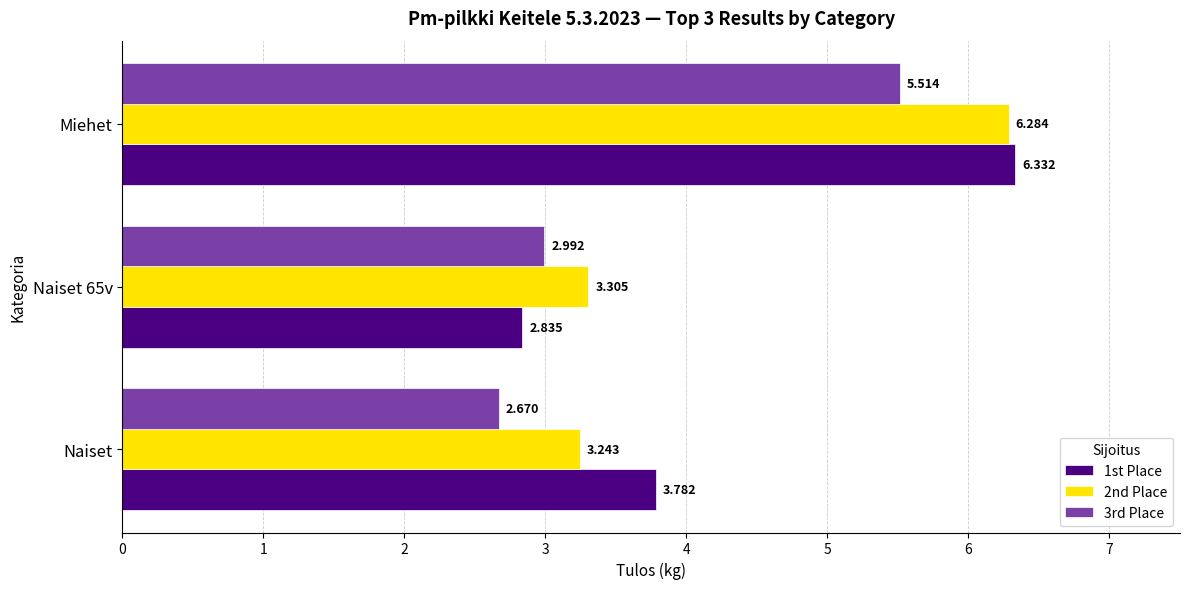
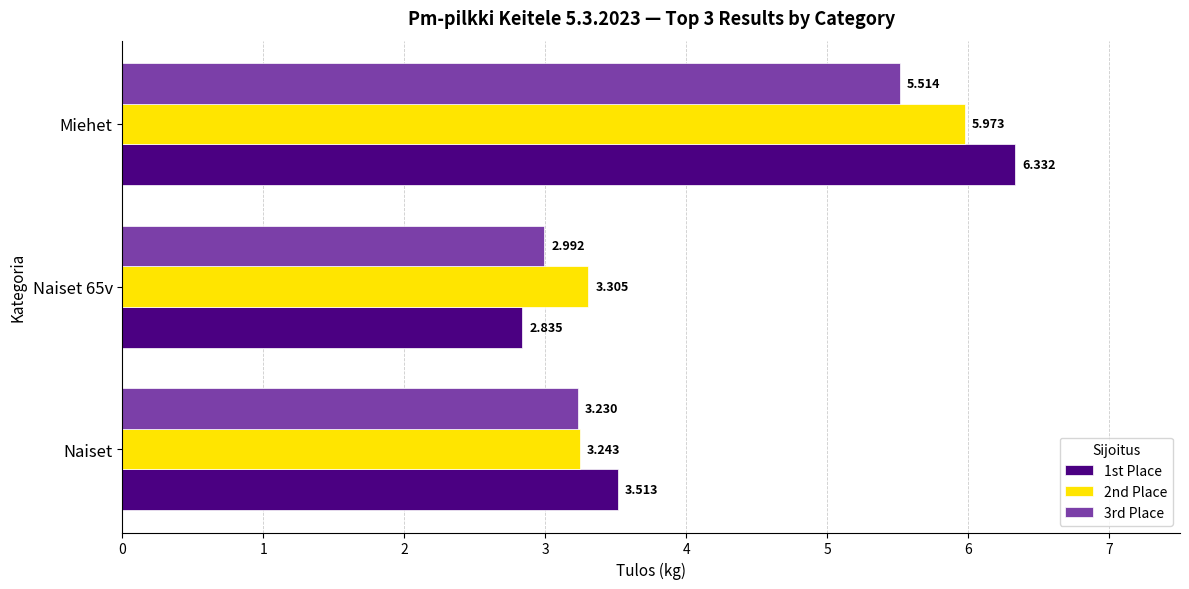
2nd Place, Miehet: 6.284 -> 5.973
3rd Place, Naiset: 2.670 -> 3.230
1st Place, Naiset: 3.782 -> 3.513
